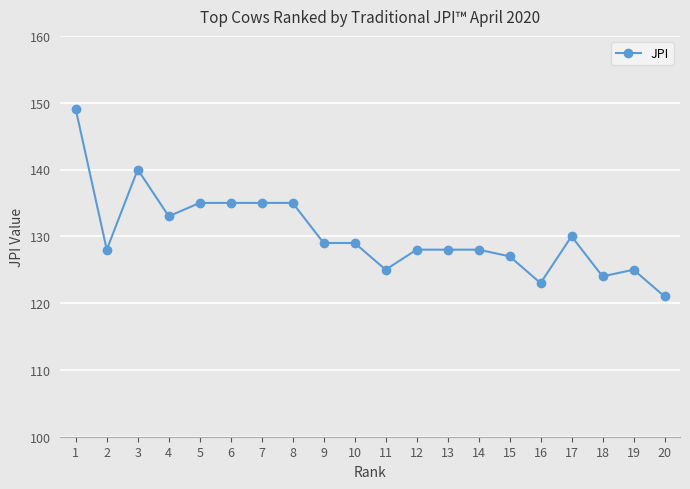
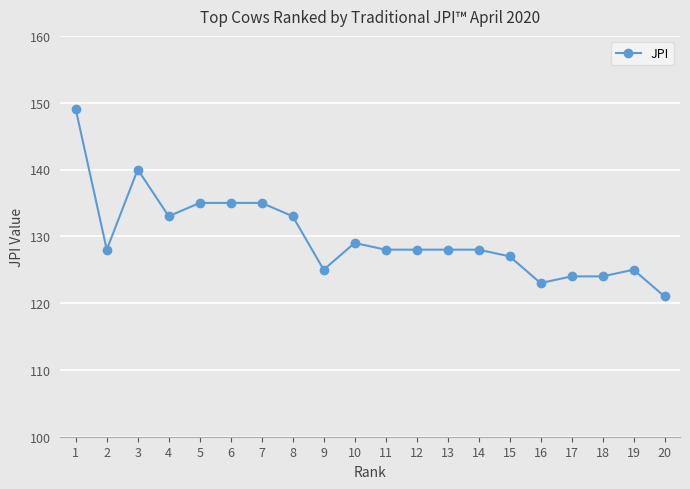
8: 135 -> 133
9: 129 -> 125
11: 125 -> 128
17: 130 -> 124
